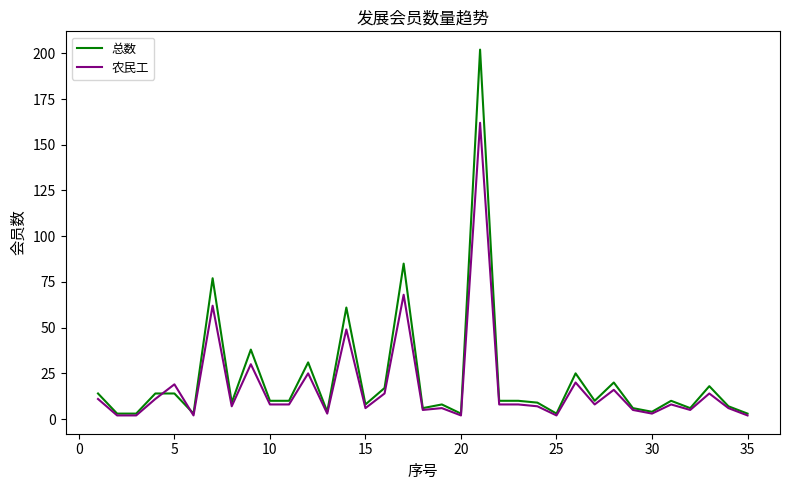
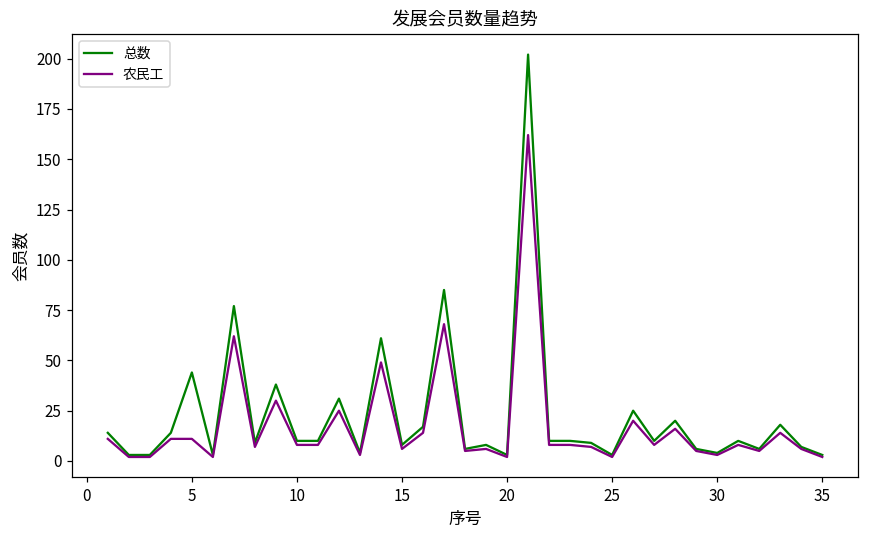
总数, 5: 14 -> 44
农民工, 5: 19 -> 11
